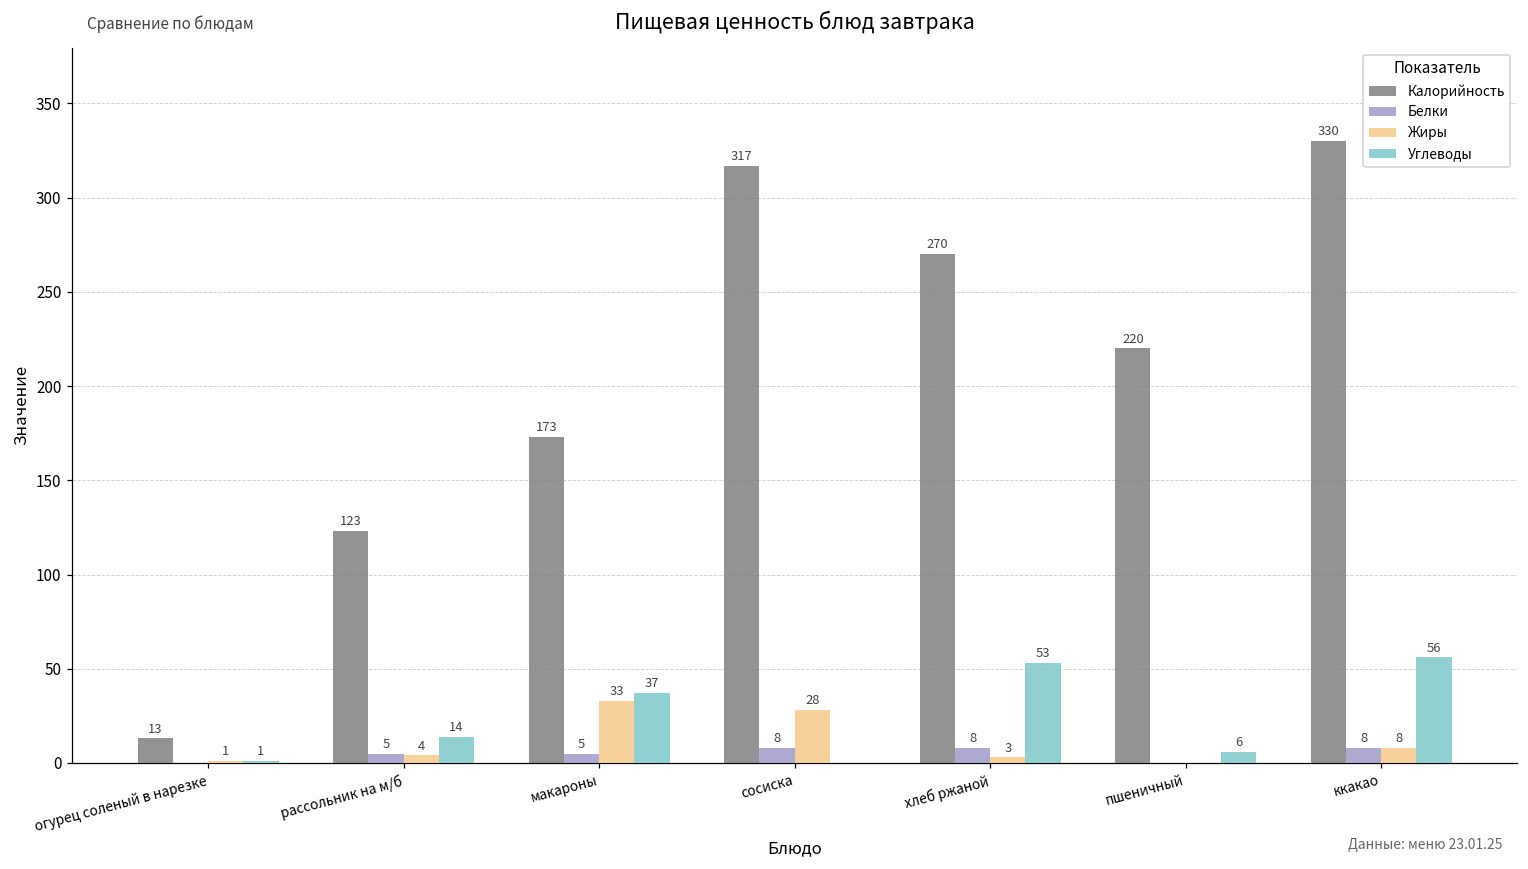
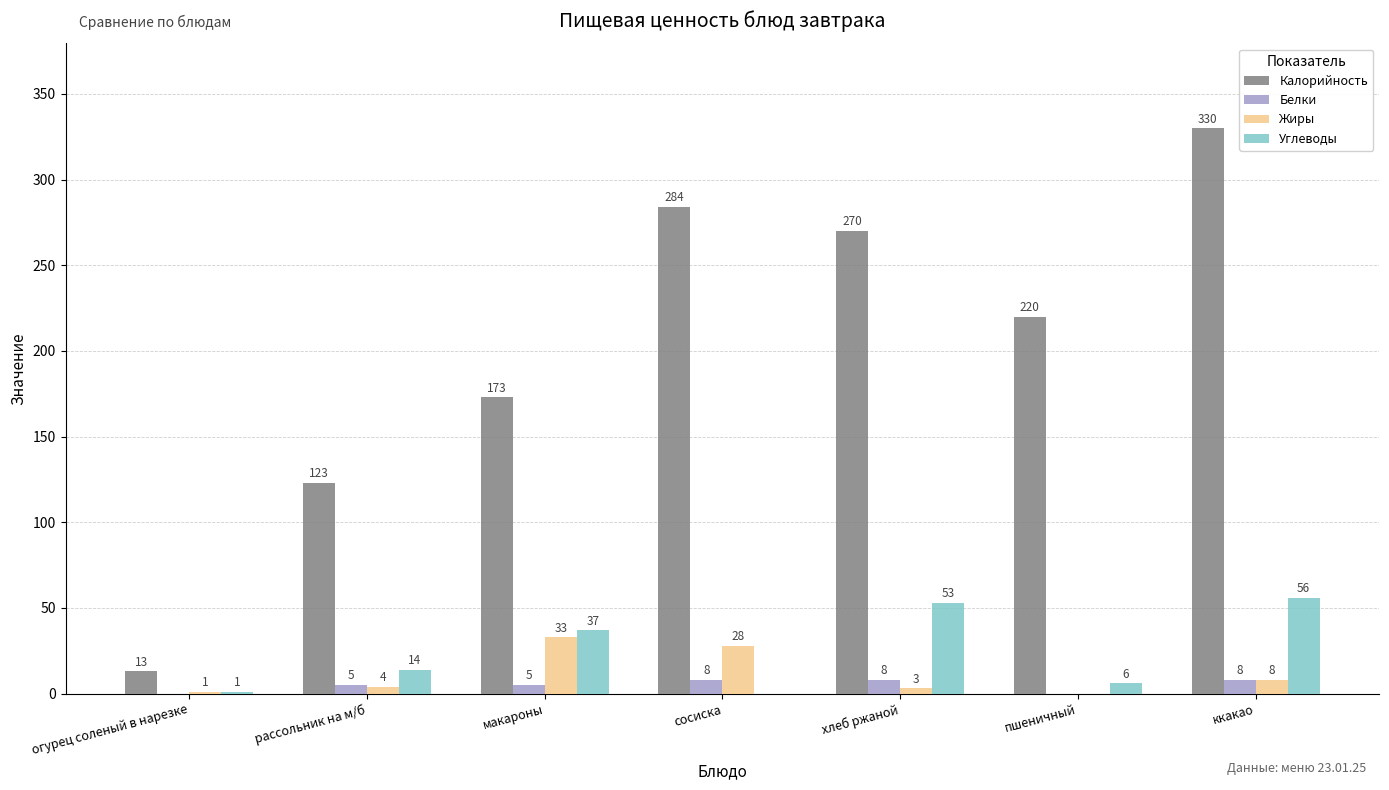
Калорийность, сосиска: 317 -> 284
